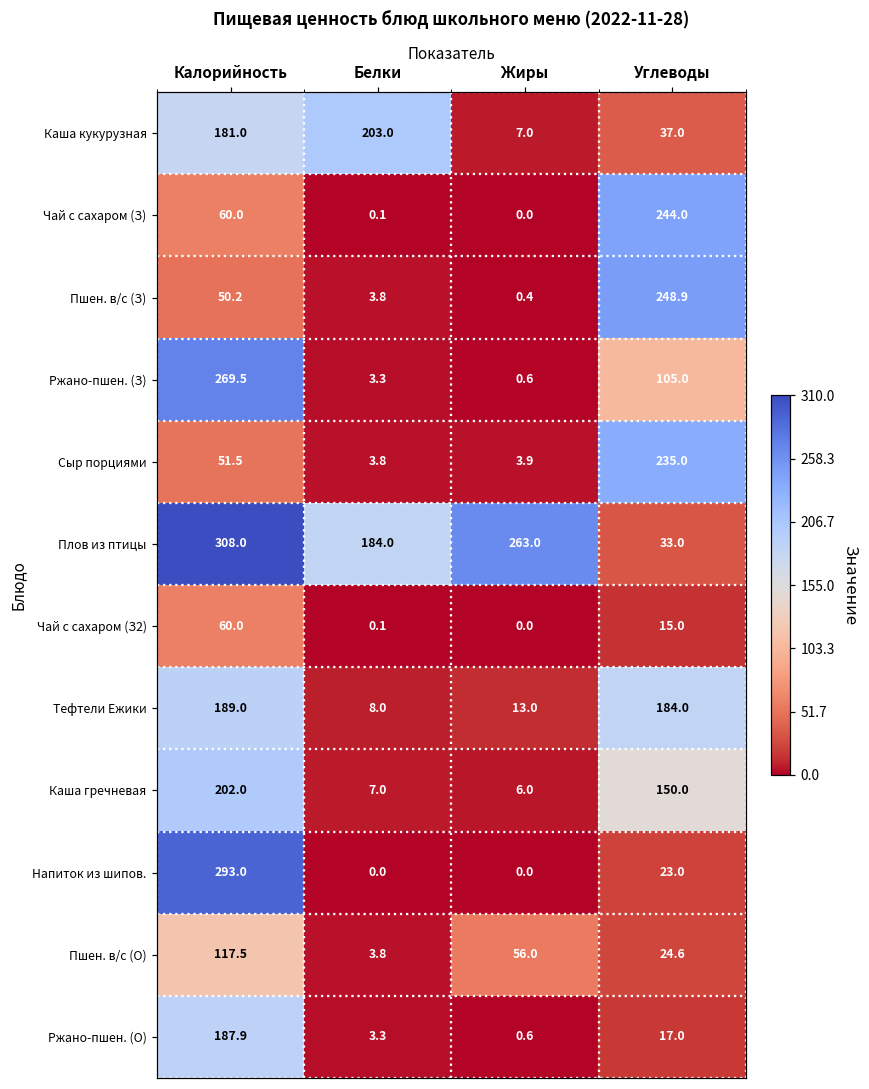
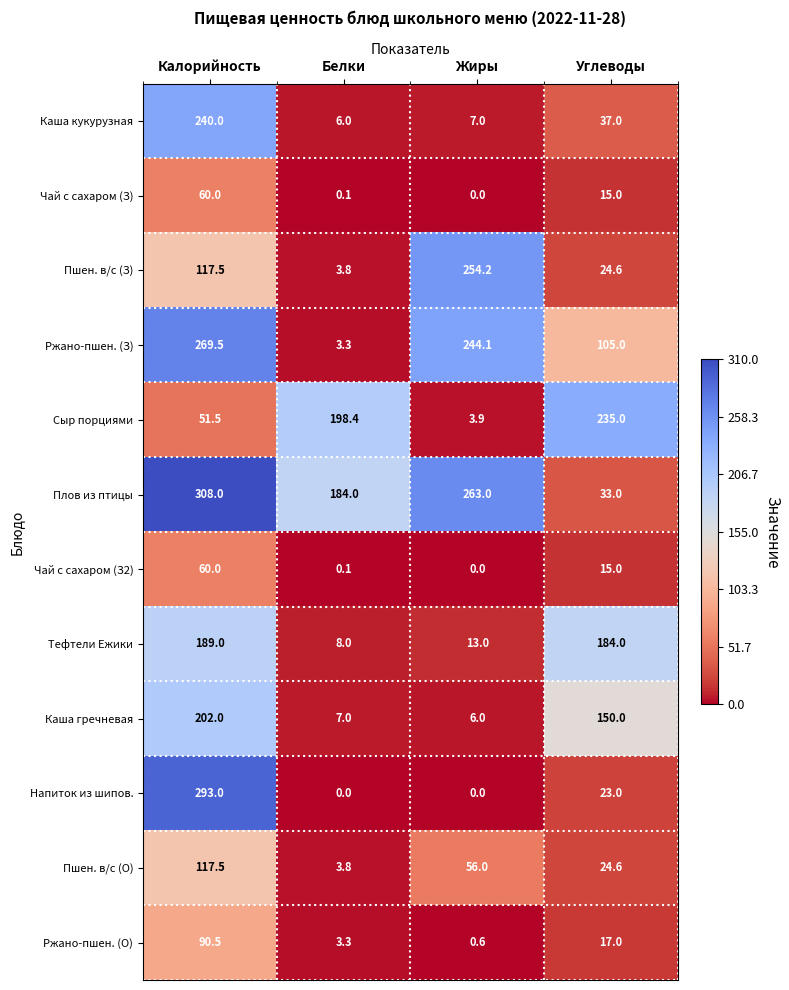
Каша кукурузная, Калорийность: 181.0 -> 240.0
Каша кукурузная, Белки: 203.0 -> 6.0
Чай с сахаром (З), Углеводы: 244.0 -> 15.0
Пшен. в/с (З), Калорийность: 50.2 -> 117.5
Пшен. в/с (З), Жиры: 0.4 -> 254.2
Пшен. в/с (З), Углеводы: 248.9 -> 24.6
Ржано-пшен. (З), Жиры: 0.6 -> 244.1
Сыр порциями, Белки: 3.8 -> 198.4
Ржано-пшен. (О), Калорийность: 187.9 -> 90.5
